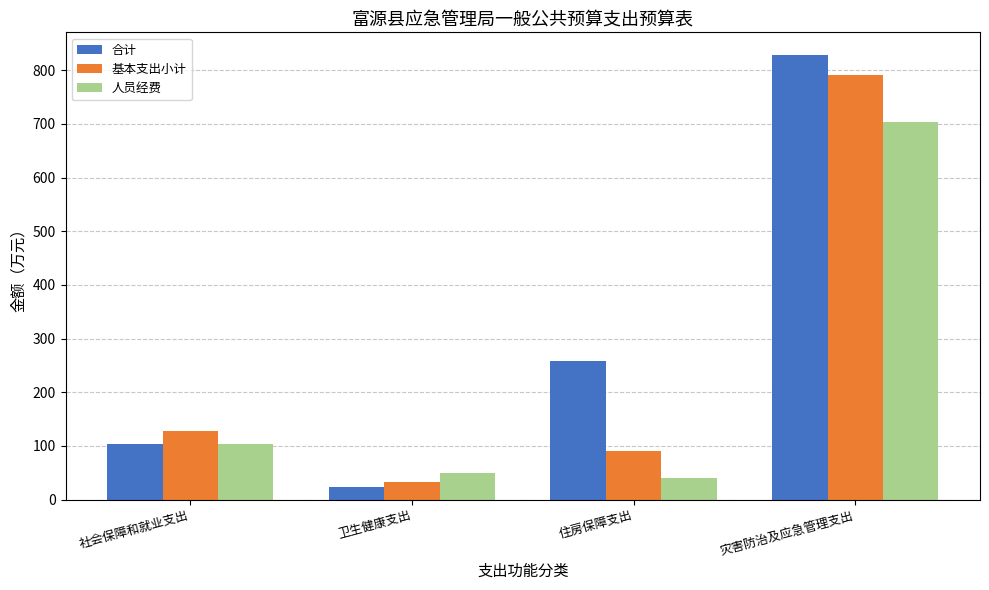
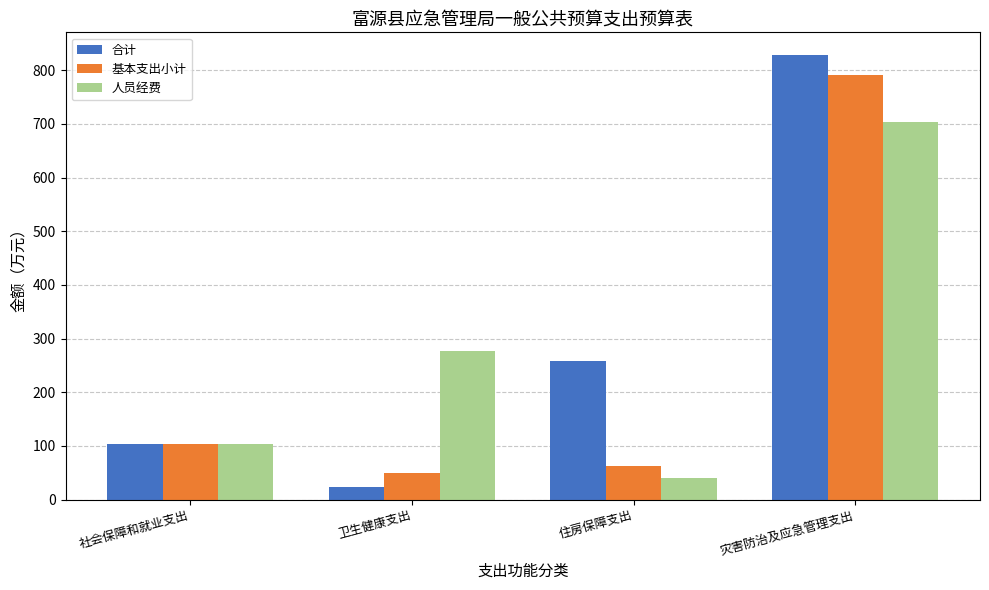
基本支出小计, 社会保障和就业支出: 130 -> 100
基本支出小计, 卫生健康支出: 30 -> 50
人员经费, 卫生健康支出: 50 -> 280
基本支出小计, 住房保障支出: 90 -> 60
